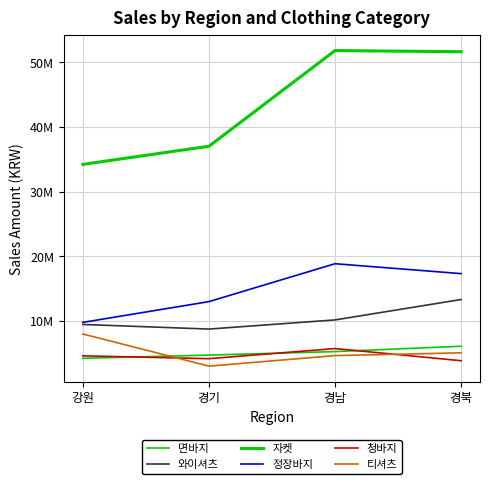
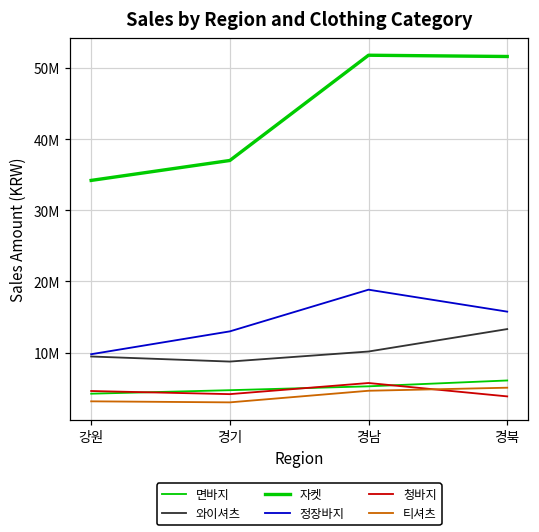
티셔츠, 강원: 8000000 -> 3000000
정장바지, 경북: 17000000 -> 16000000
